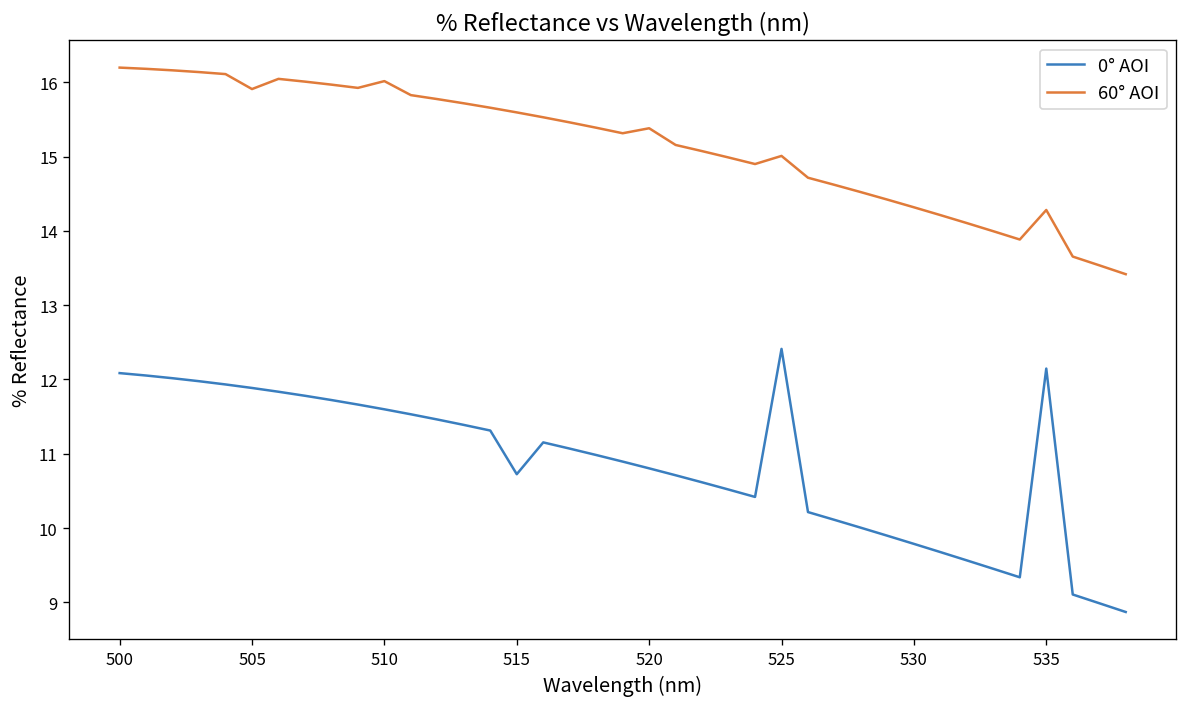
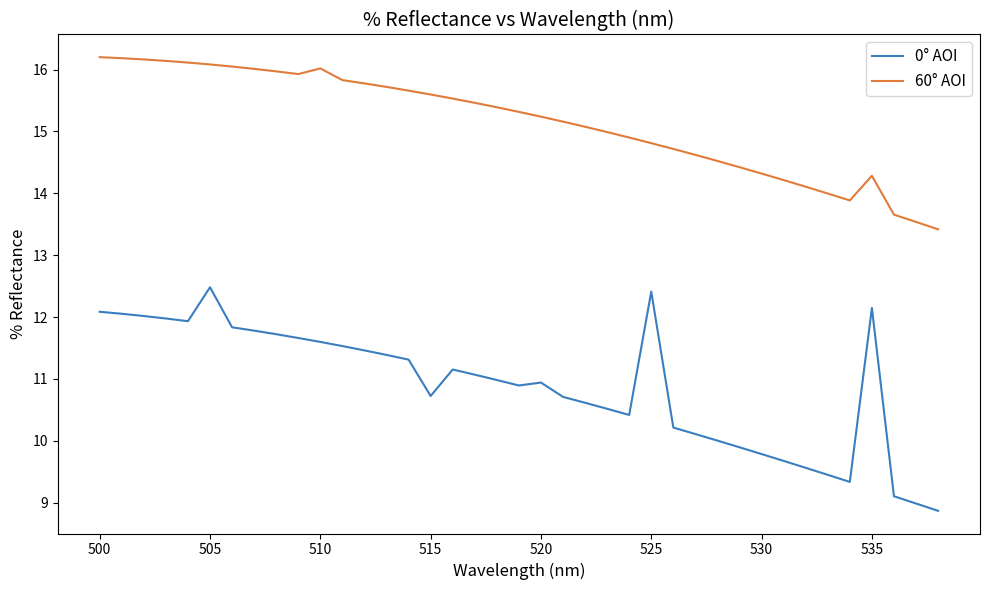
0° AOI, 505: 11.9 -> 12.5
60° AOI, 505: 15.9 -> 16.1
0° AOI, 520: 10.8 -> 10.9
60° AOI, 520: 15.4 -> 15.2
60° AOI, 525: 15.0 -> 14.8
